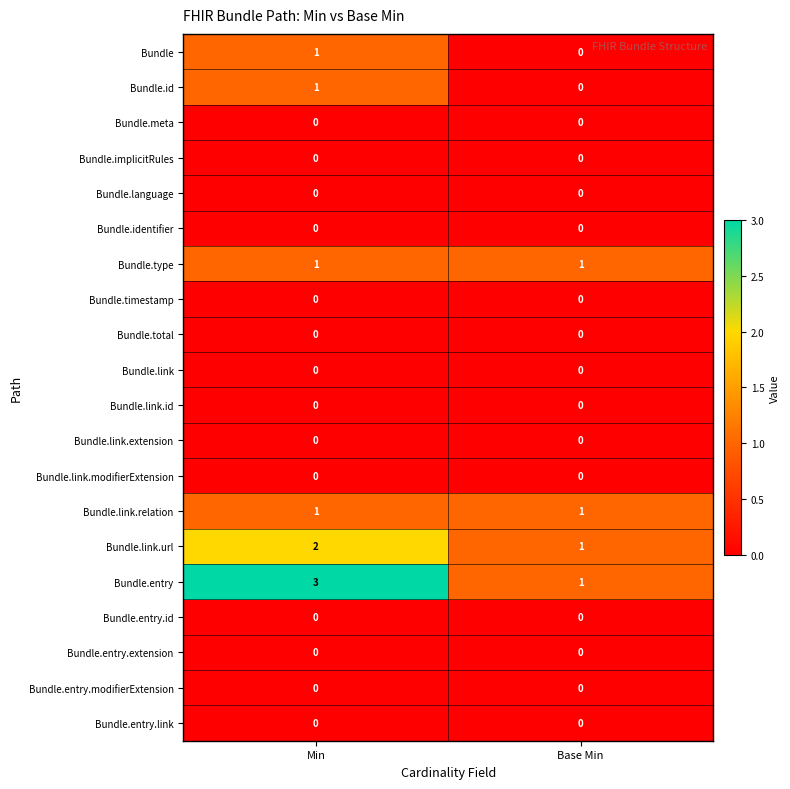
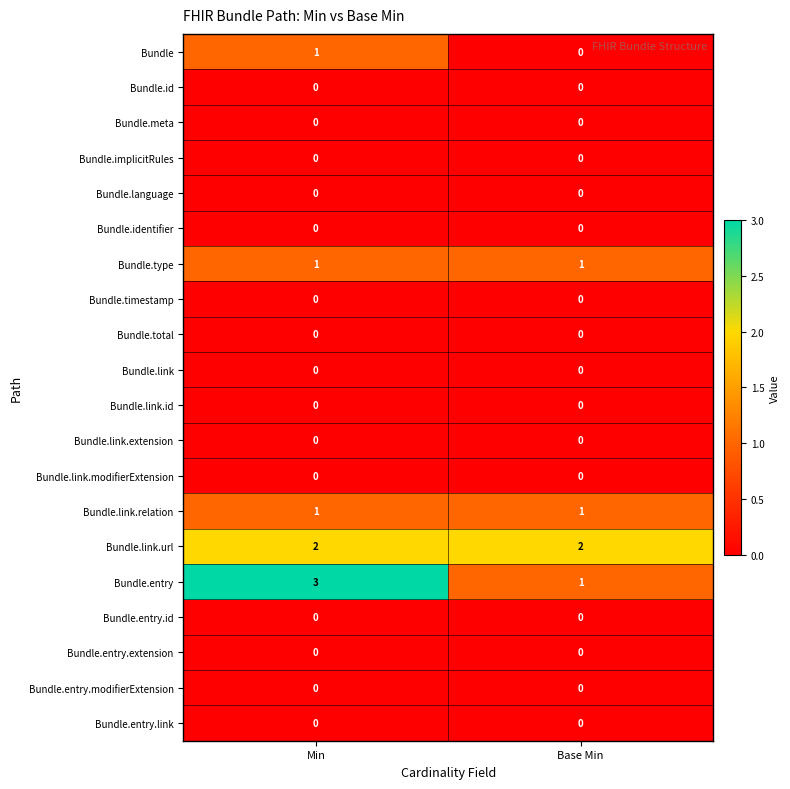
Bundle.id, Min: 1 -> 0
Bundle.link.url, Base Min: 1 -> 2
